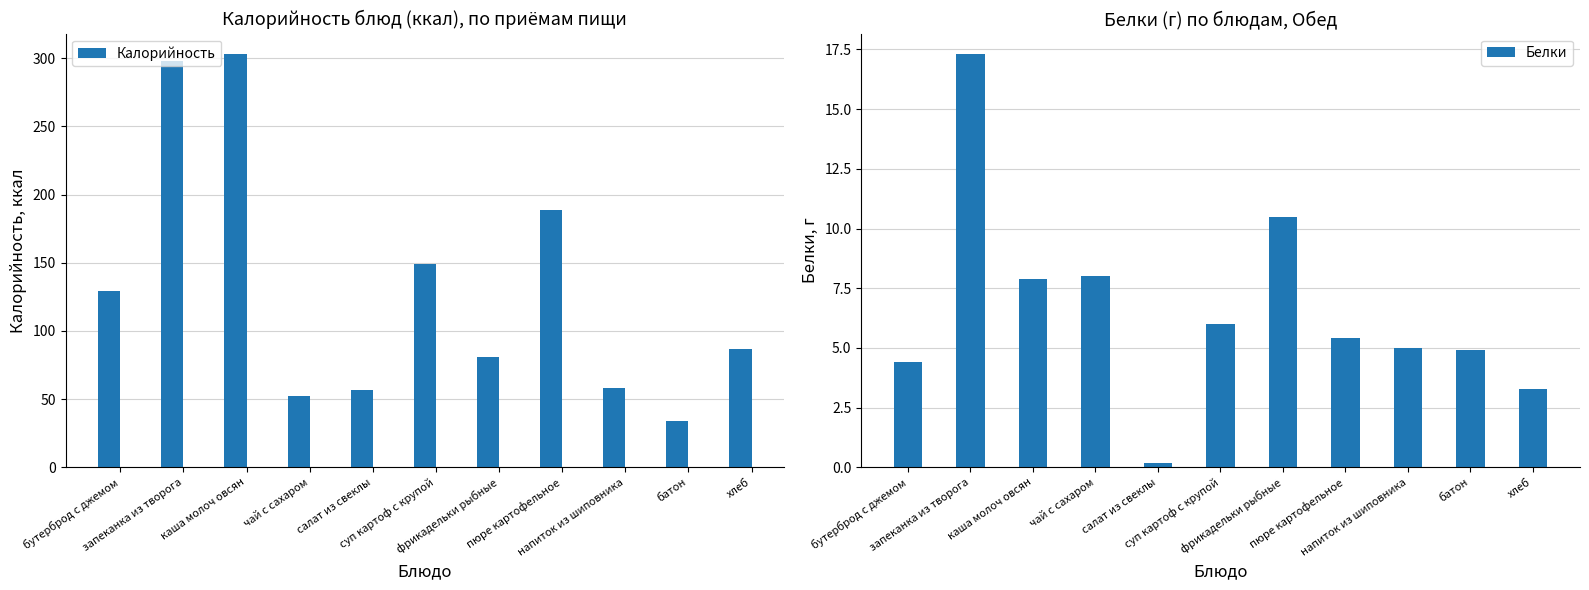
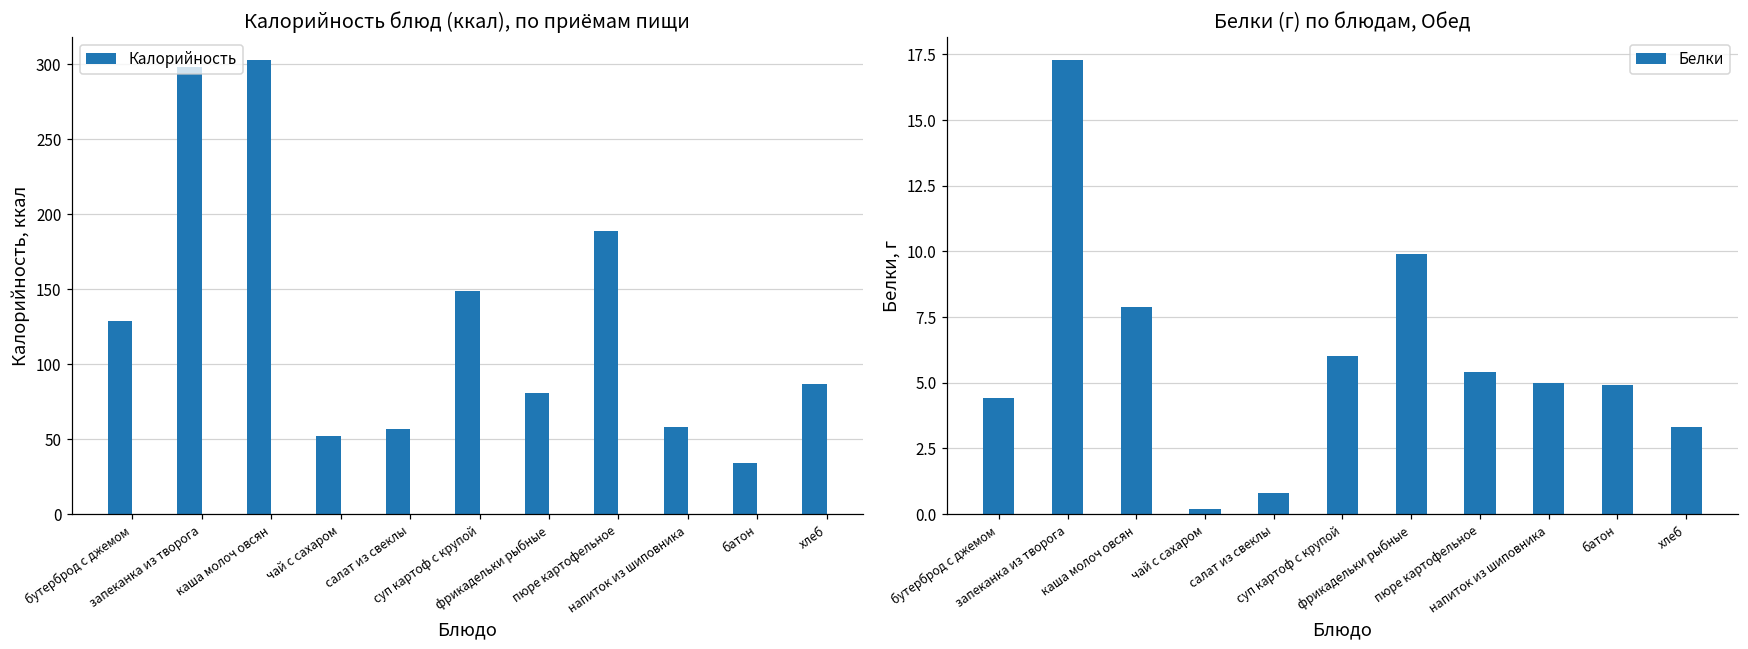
Белки (г) по блюдам, Обед, чай с сахаром: 8.0 -> 0.2
Белки (г) по блюдам, Обед, салат из свеклы: 0.2 -> 0.8
Белки (г) по блюдам, Обед, фрикадельки рыбные: 10.5 -> 9.9
